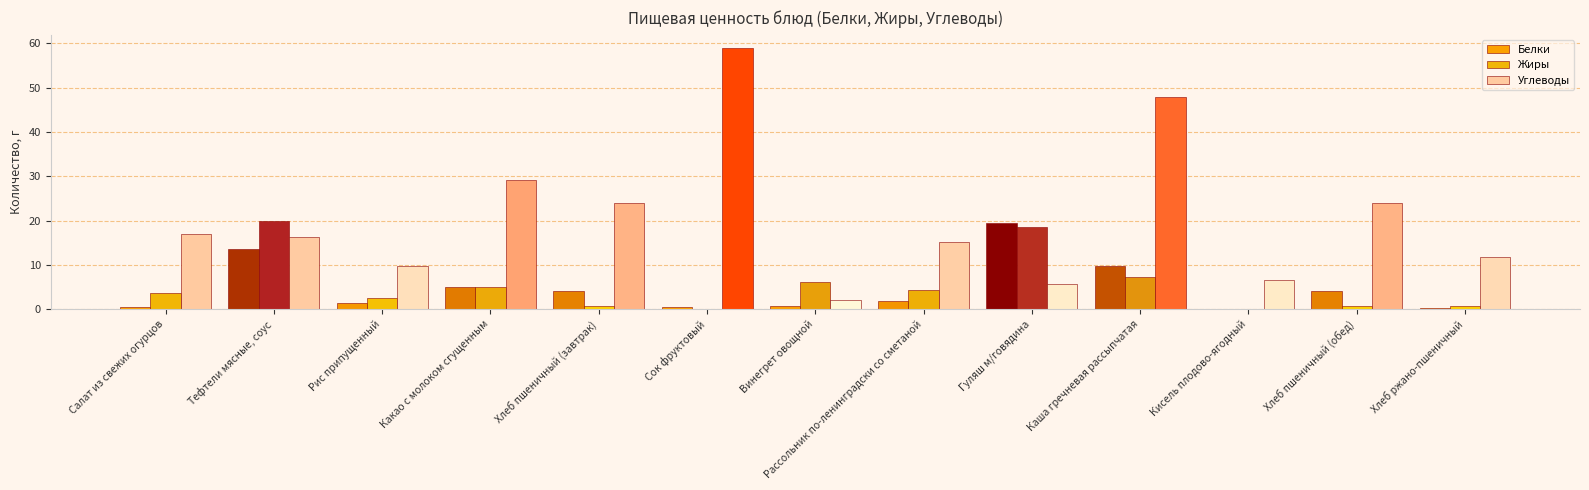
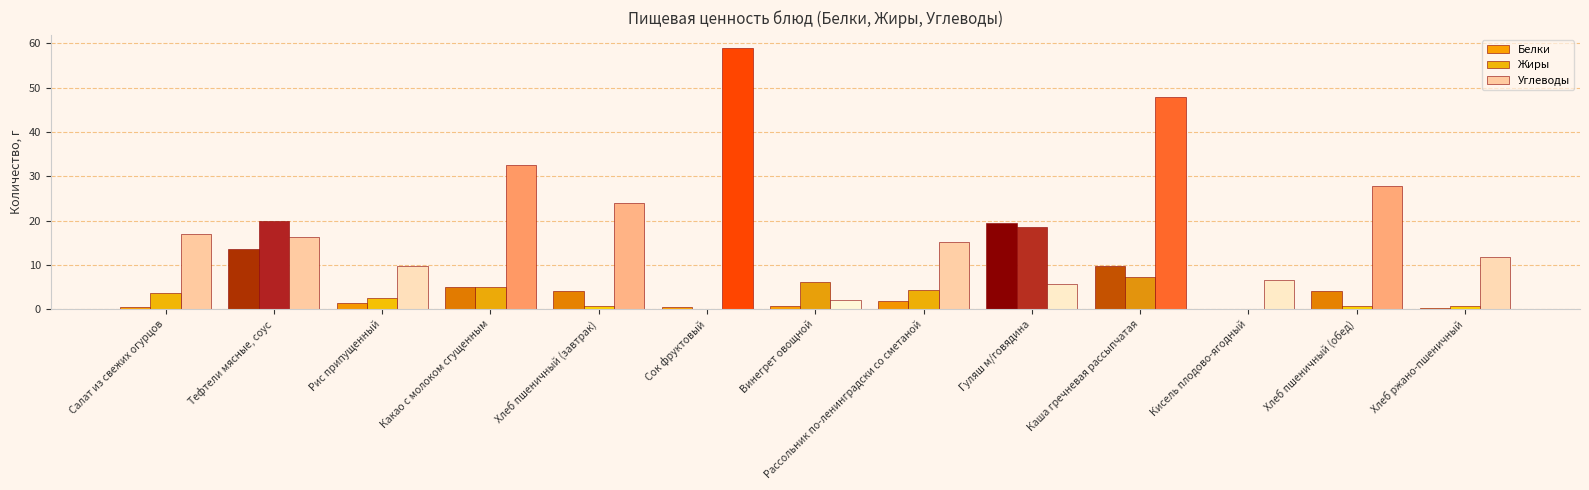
Углеводы, Какао с молоком сгущенным: 29 -> 33
Углеводы, Хлеб пшеничный (обед): 24 -> 28
